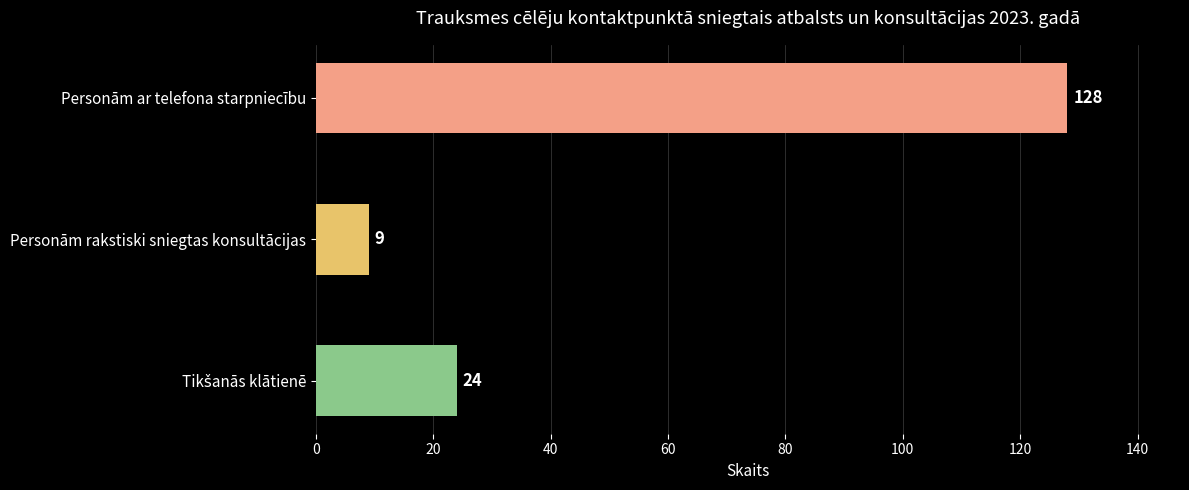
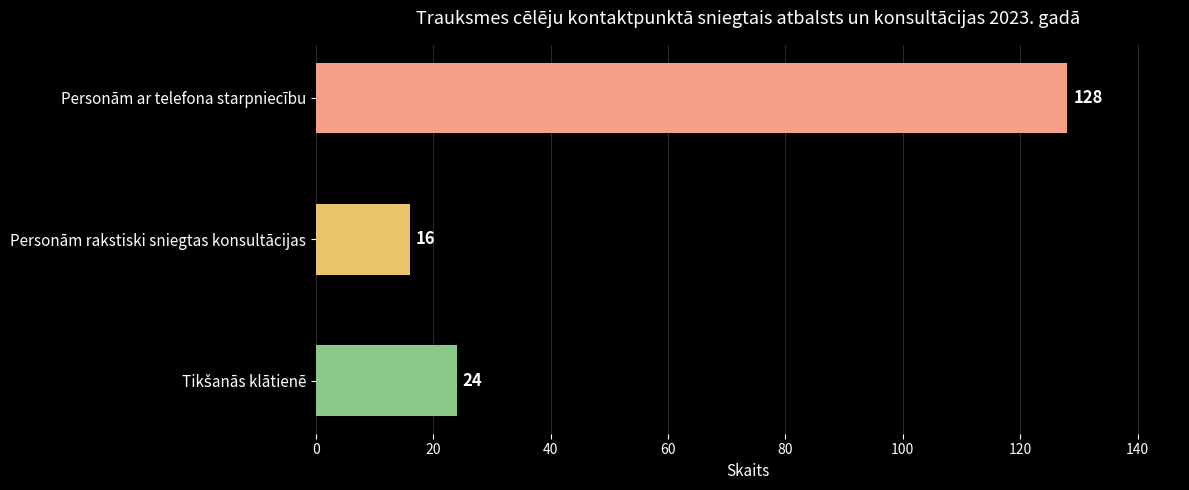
Personām rakstiski sniegtas konsultācijas: 9 -> 16
